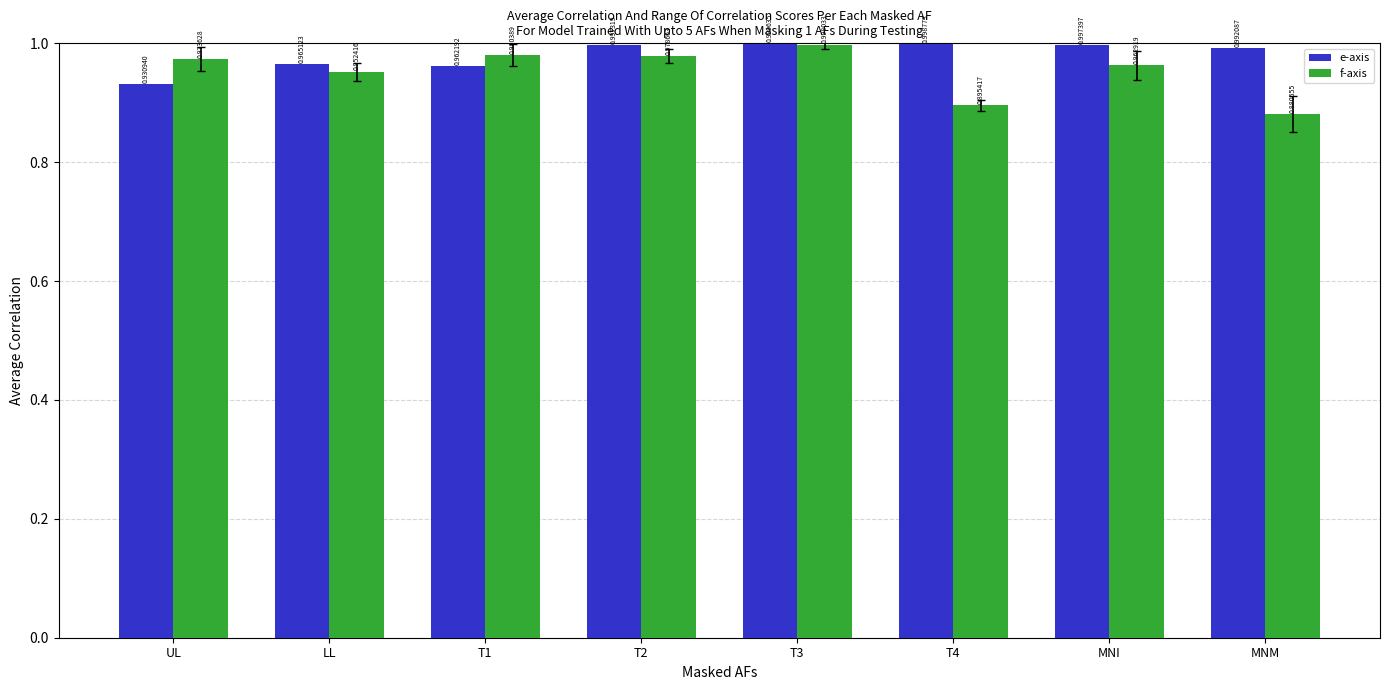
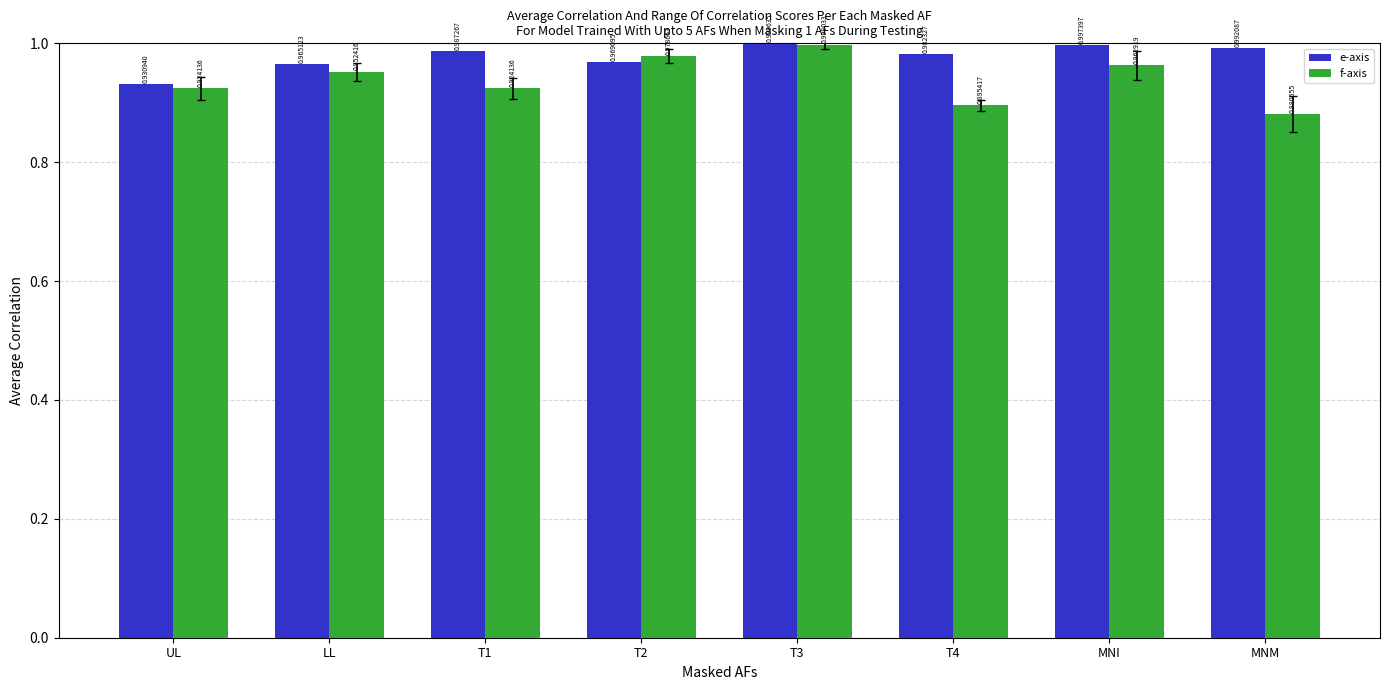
f-axis, UL: 0.973628 -> 0.924136
e-axis, T1: 0.962192 -> 0.987267
f-axis, T1: 0.980389 -> 0.924136
e-axis, T2: 0.997319 -> 0.969095
e-axis, T4: 0.998773 -> 0.982327
